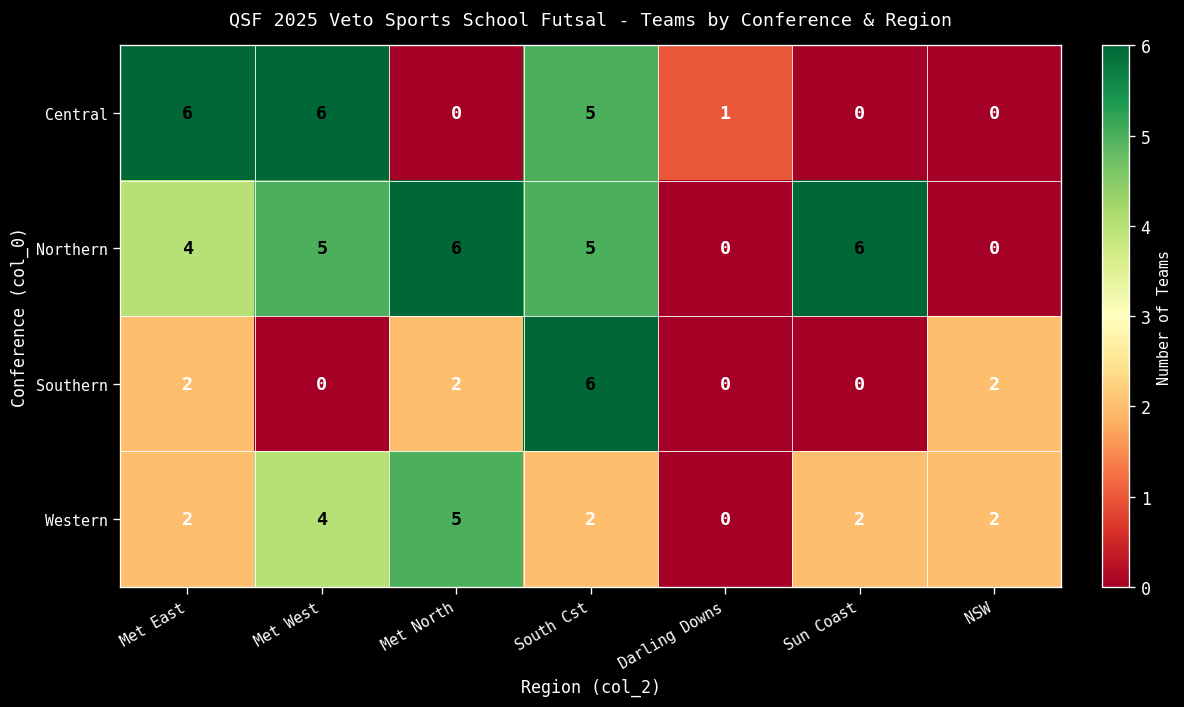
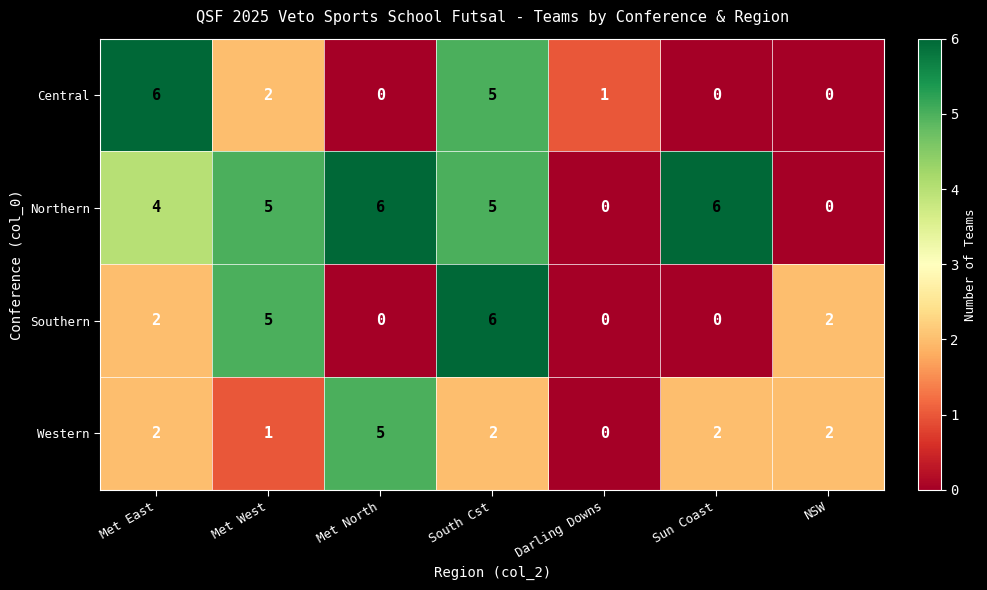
Central, Met West: 6 -> 2
Southern, Met West: 0 -> 5
Southern, Met North: 2 -> 0
Western, Met West: 4 -> 1
